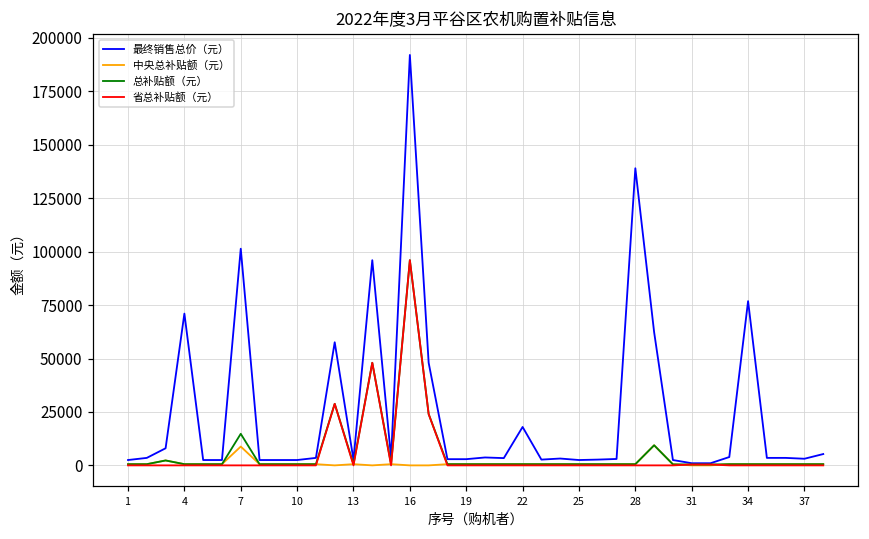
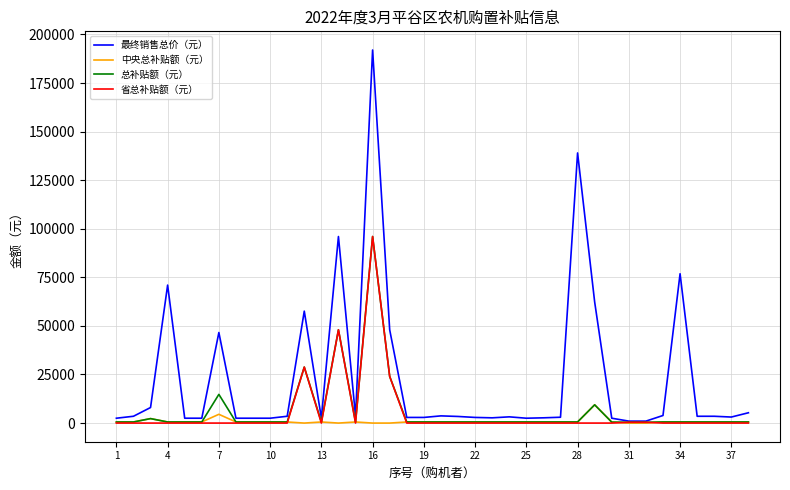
最终销售总价（元）, 7: 101000 -> 47000
中央总补贴额（元）, 7: 9000 -> 5000
最终销售总价（元）, 22: 18000 -> 3000
